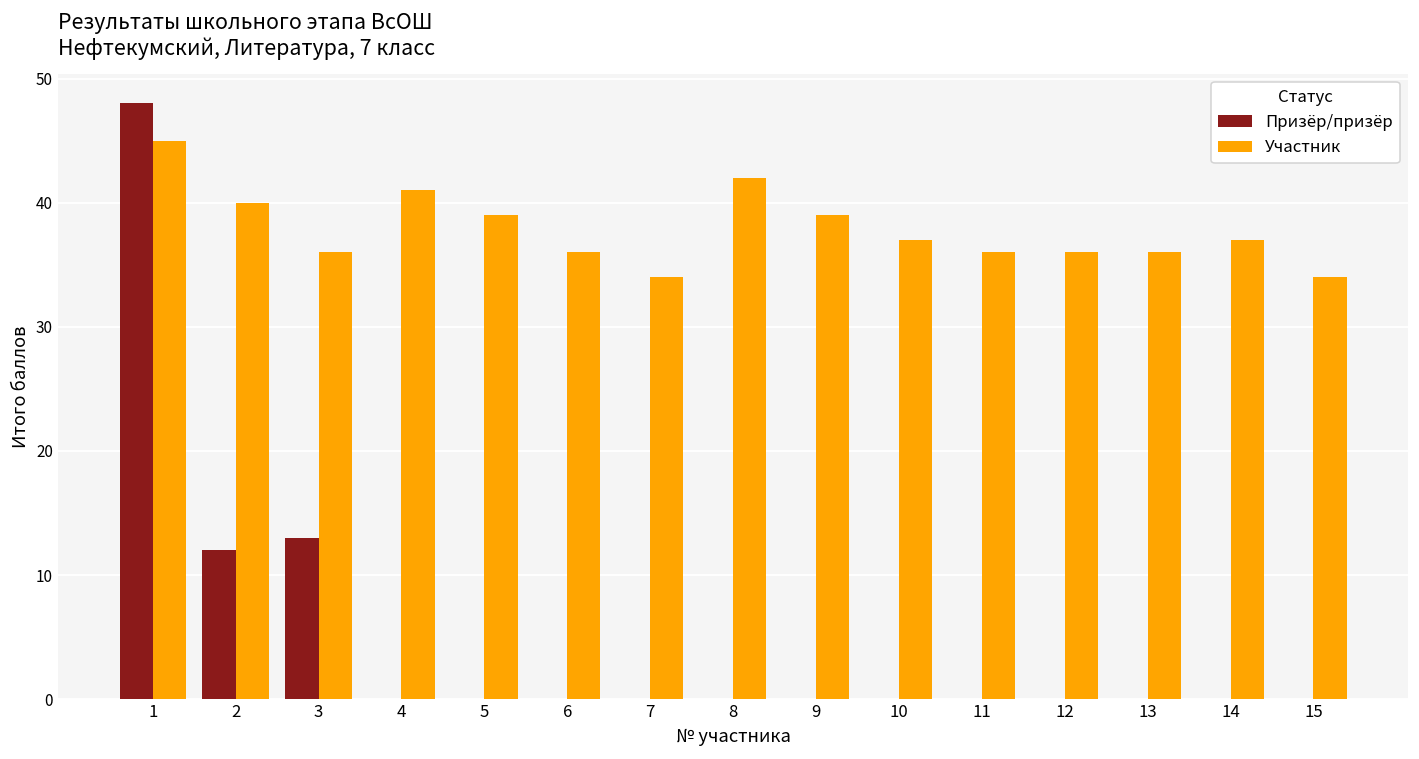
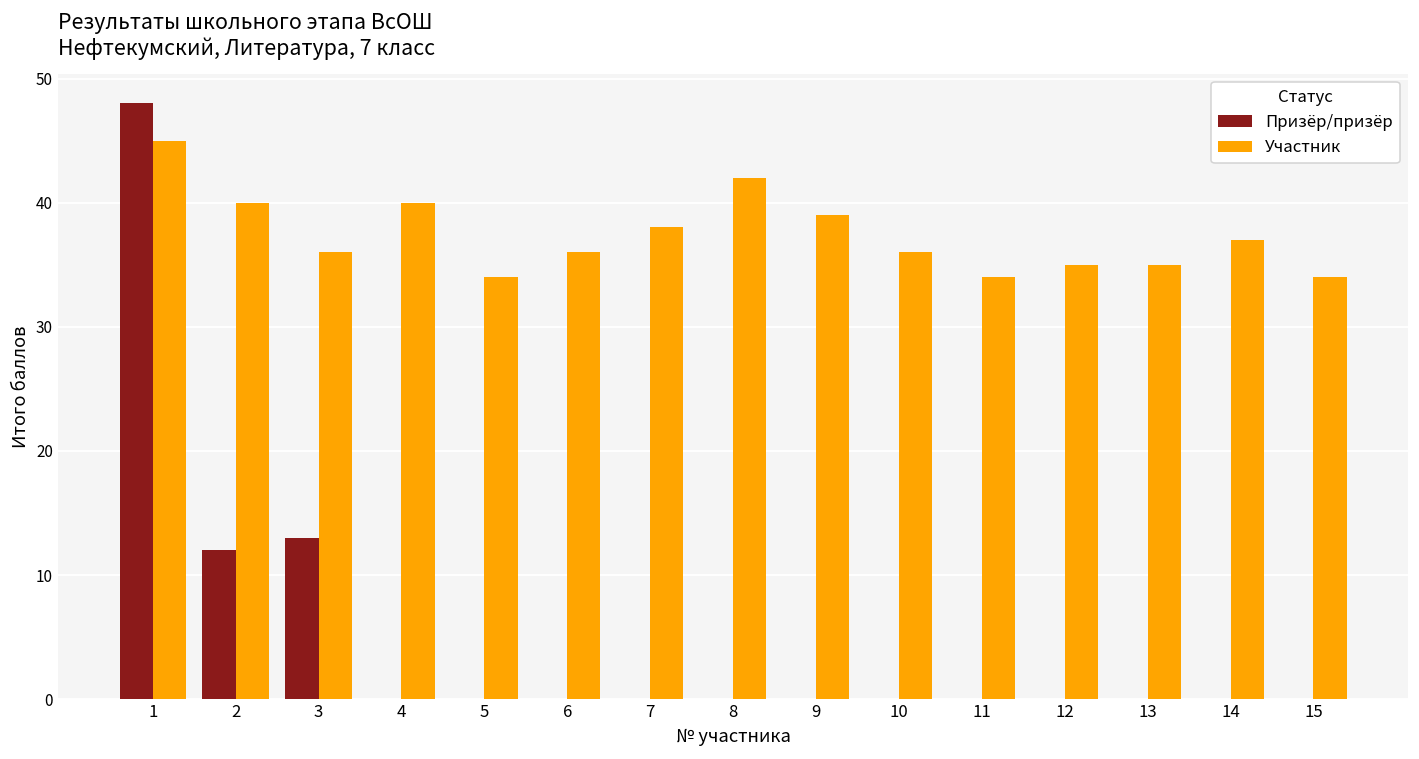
Участник, 4: 41 -> 40
Участник, 5: 39 -> 34
Участник, 7: 34 -> 38
Участник, 10: 37 -> 36
Участник, 11: 36 -> 34
Участник, 12: 36 -> 35
Участник, 13: 36 -> 35
